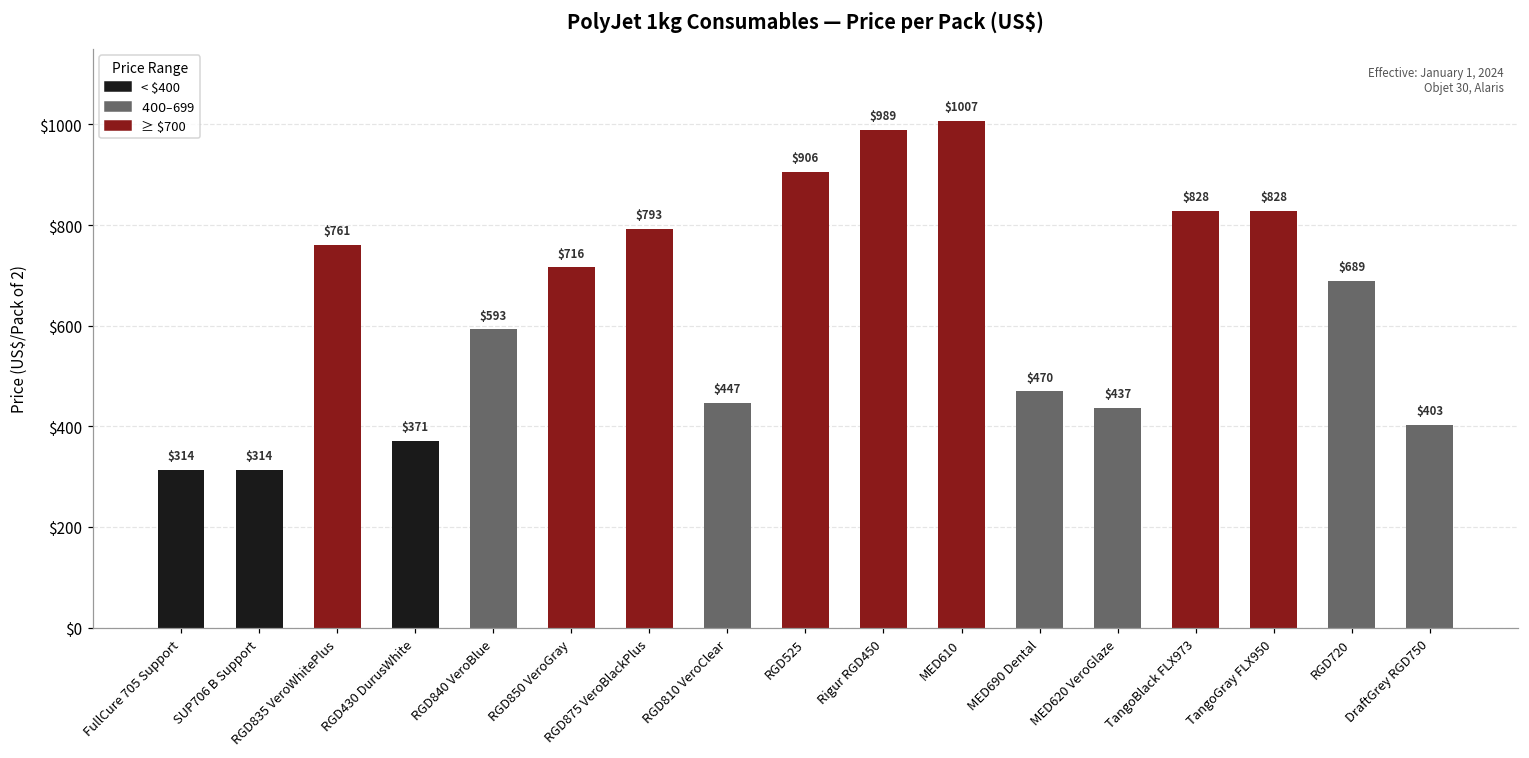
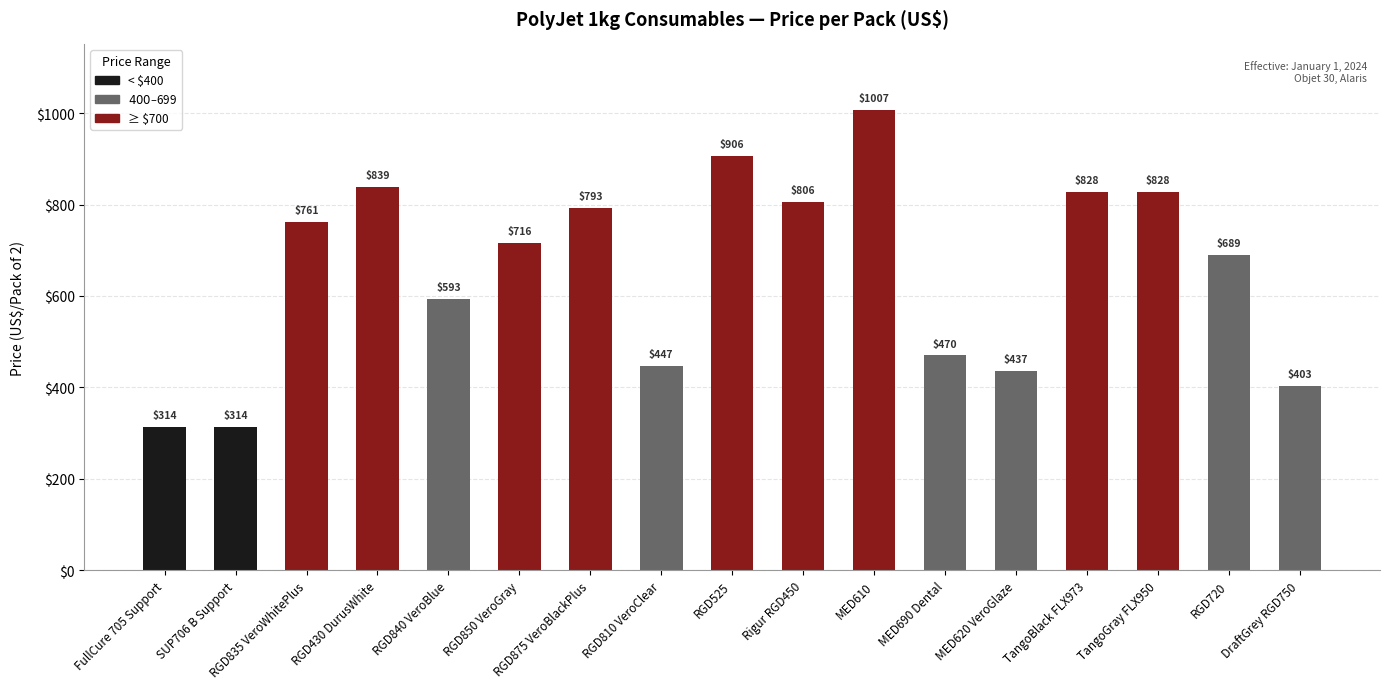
RGD430 DurusWhite: $371 -> $839
Rigur RGD450: $989 -> $806
